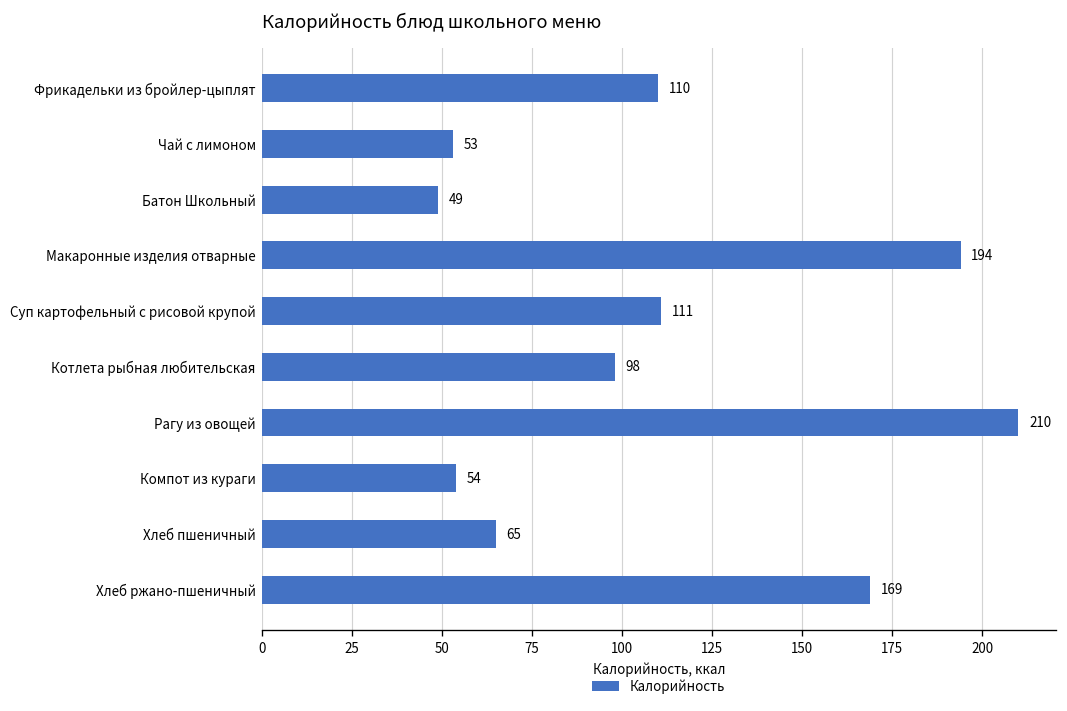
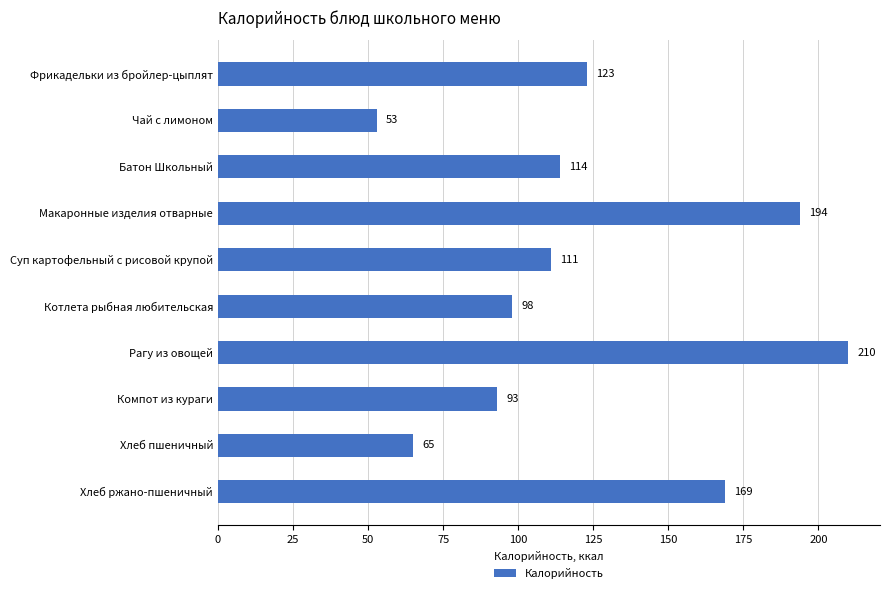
Фрикадельки из бройлер-цыплят: 110 -> 123
Батон Школьный: 49 -> 114
Компот из кураги: 54 -> 93
